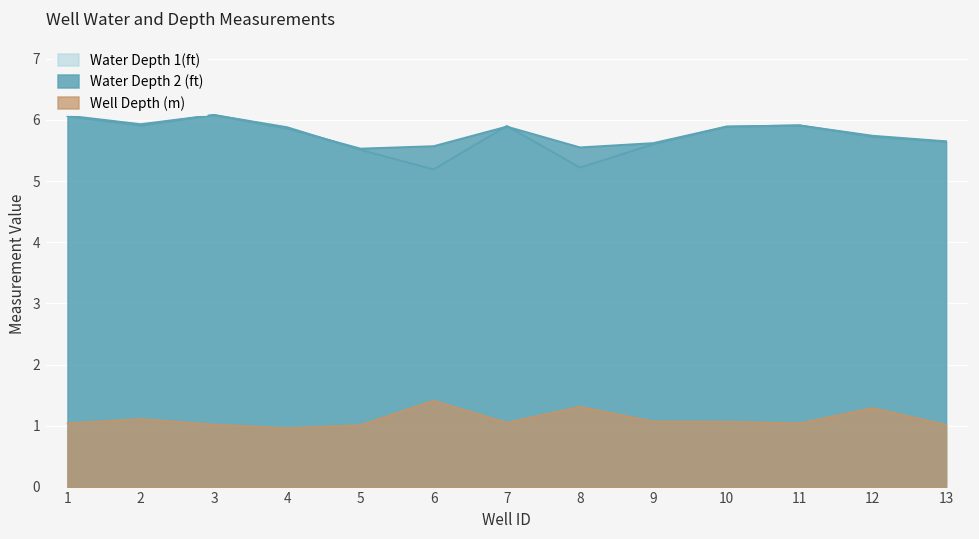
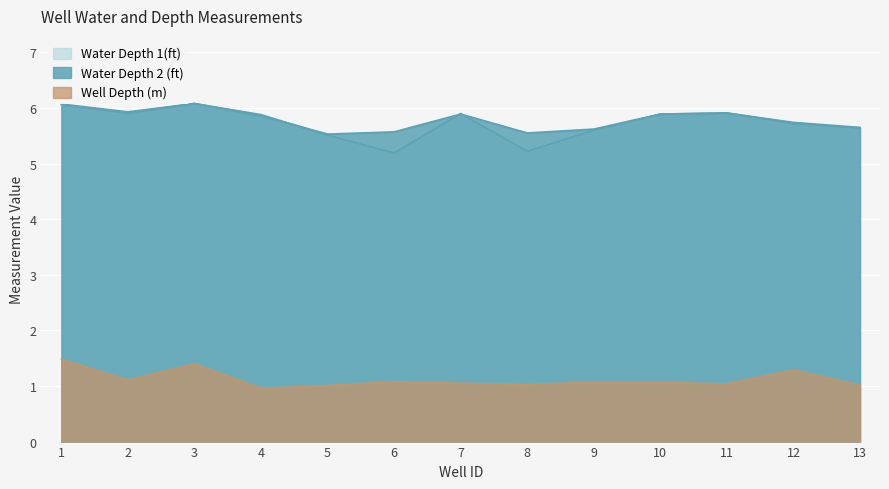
Well Depth (m), 1: 1.0 -> 1.5
Well Depth (m), 3: 1.0 -> 1.4
Well Depth (m), 6: 1.4 -> 1.1
Well Depth (m), 8: 1.3 -> 1.0
